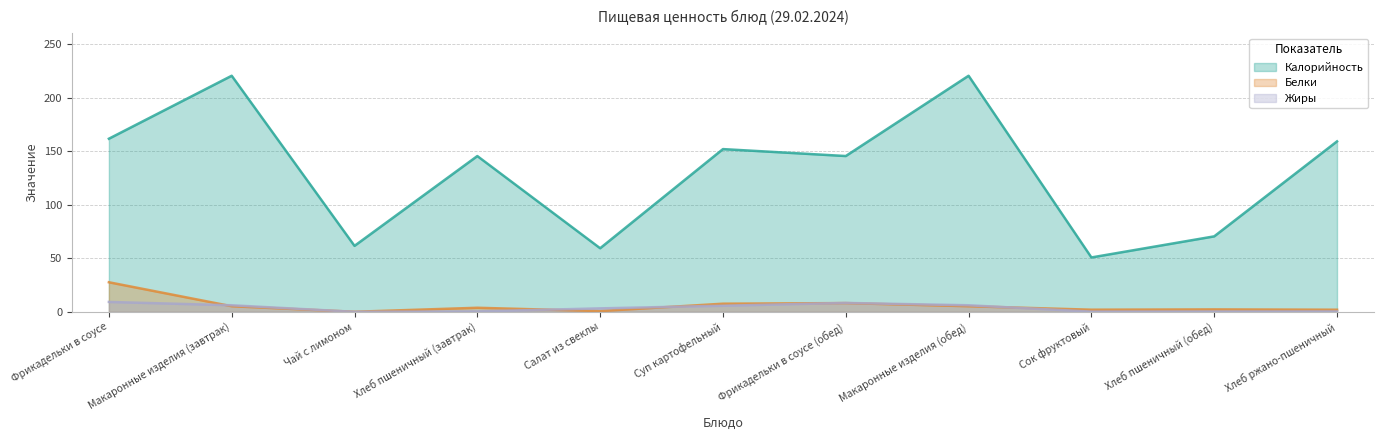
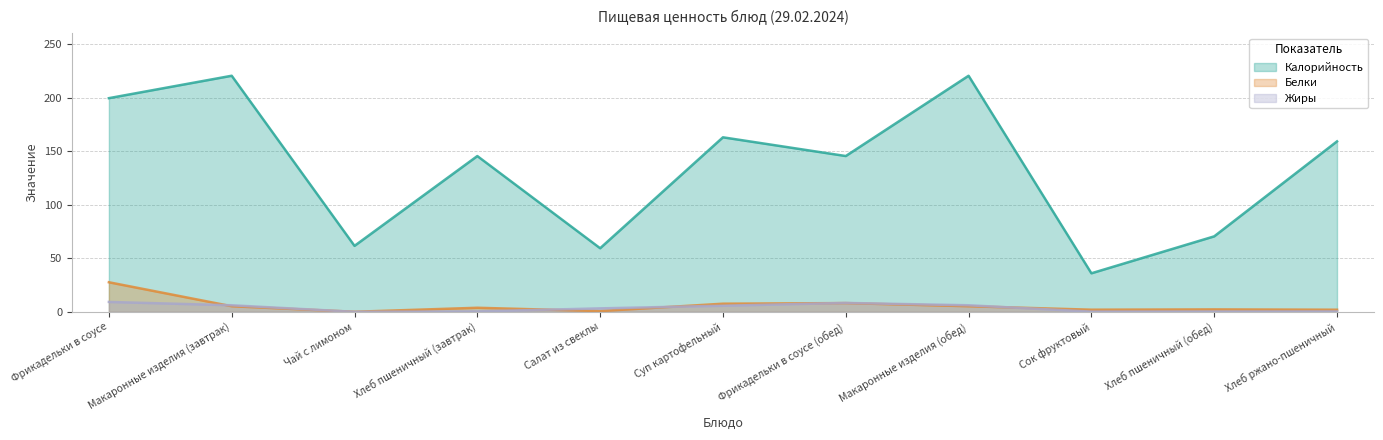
Калорийность, Фрикадельки в соусе: 162 -> 200
Калорийность, Суп картофельный: 152 -> 163
Калорийность, Сок фруктовый: 51 -> 36
